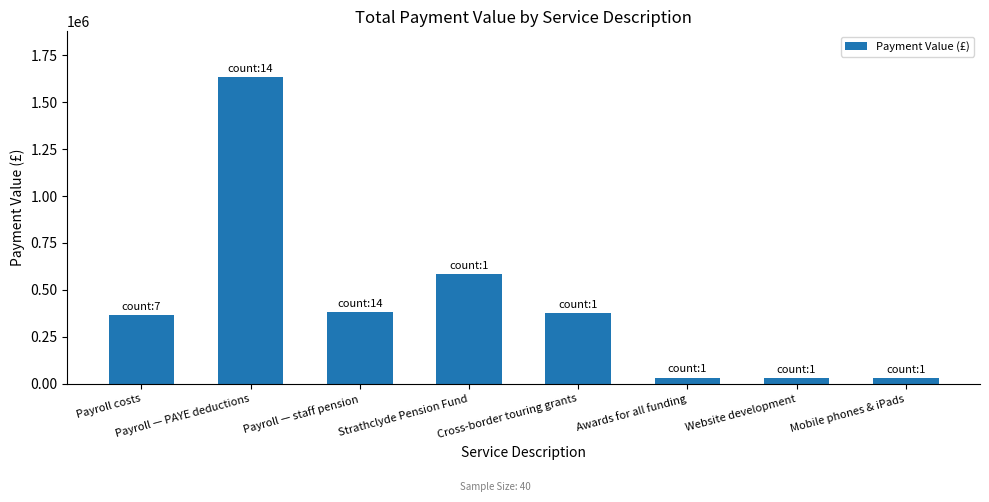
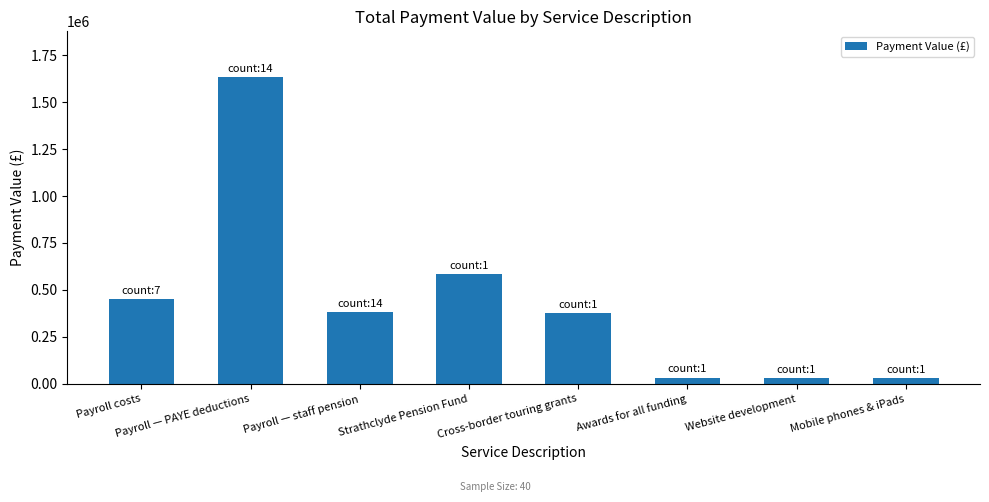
Payroll costs: 370000 -> 450000
